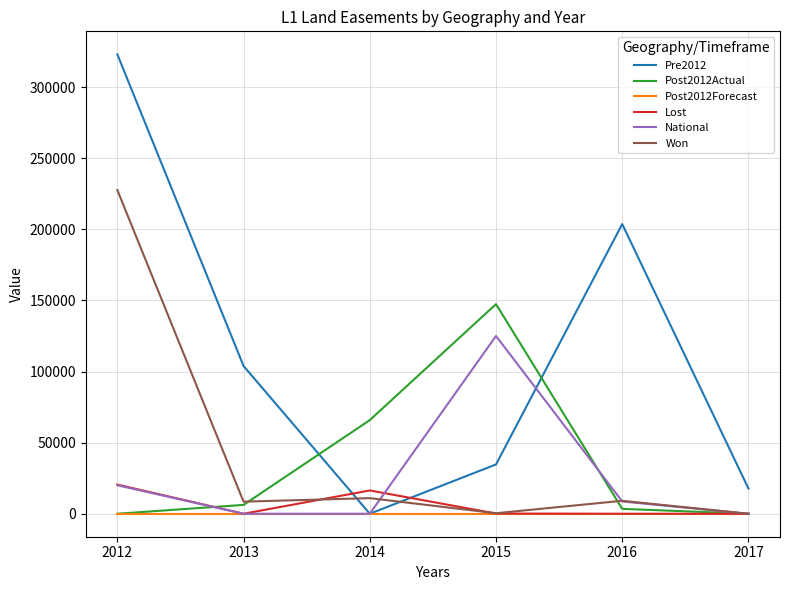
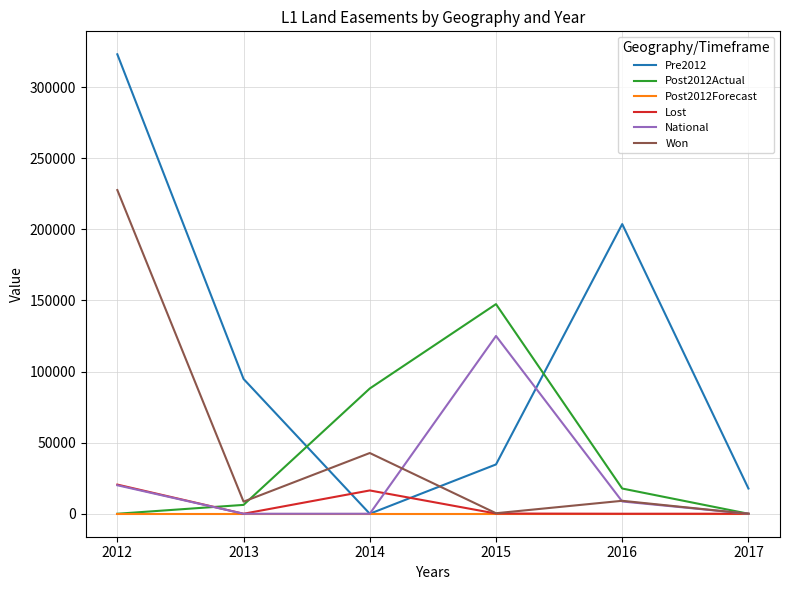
Pre2012, 2013: 104000 -> 95000
Post2012Actual, 2014: 66000 -> 88000
Won, 2014: 11000 -> 43000
Post2012Actual, 2016: 3000 -> 18000
